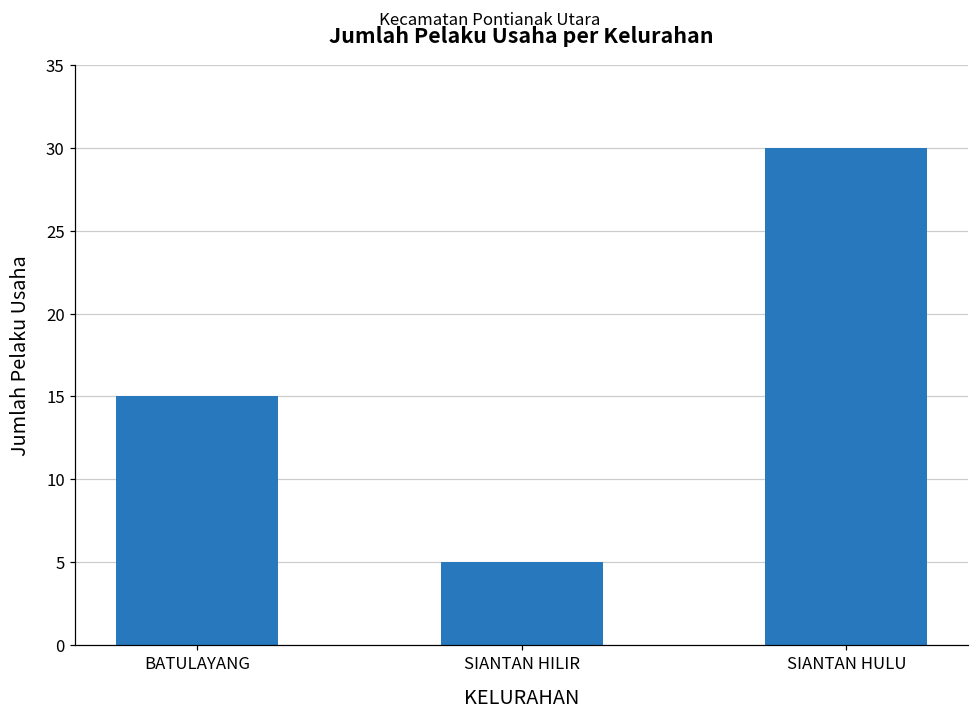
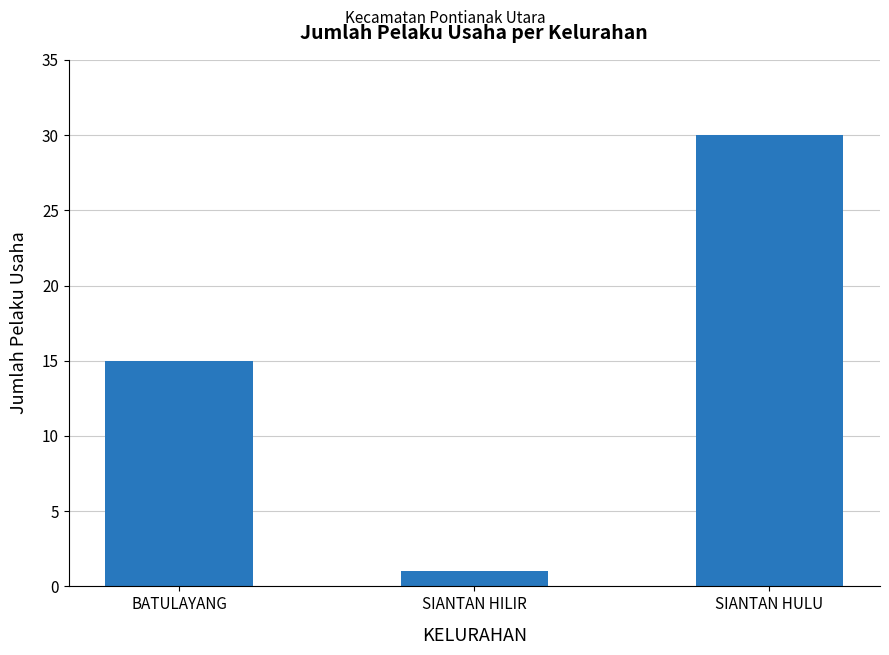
SIANTAN HILIR: 5 -> 1
